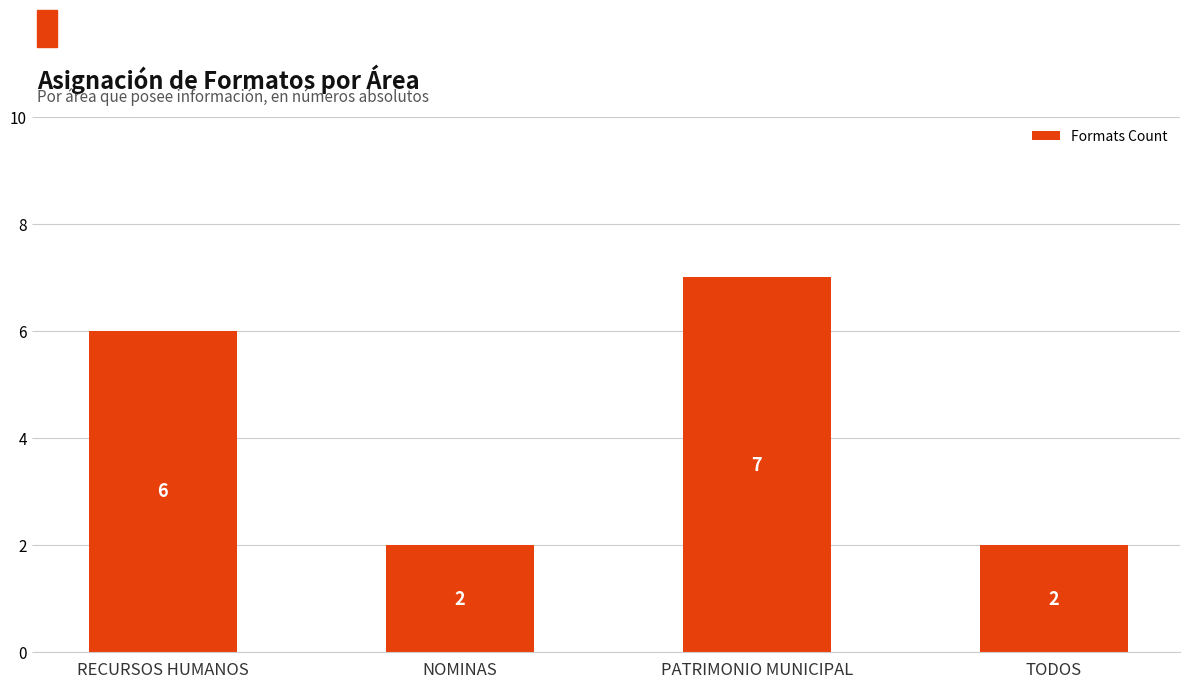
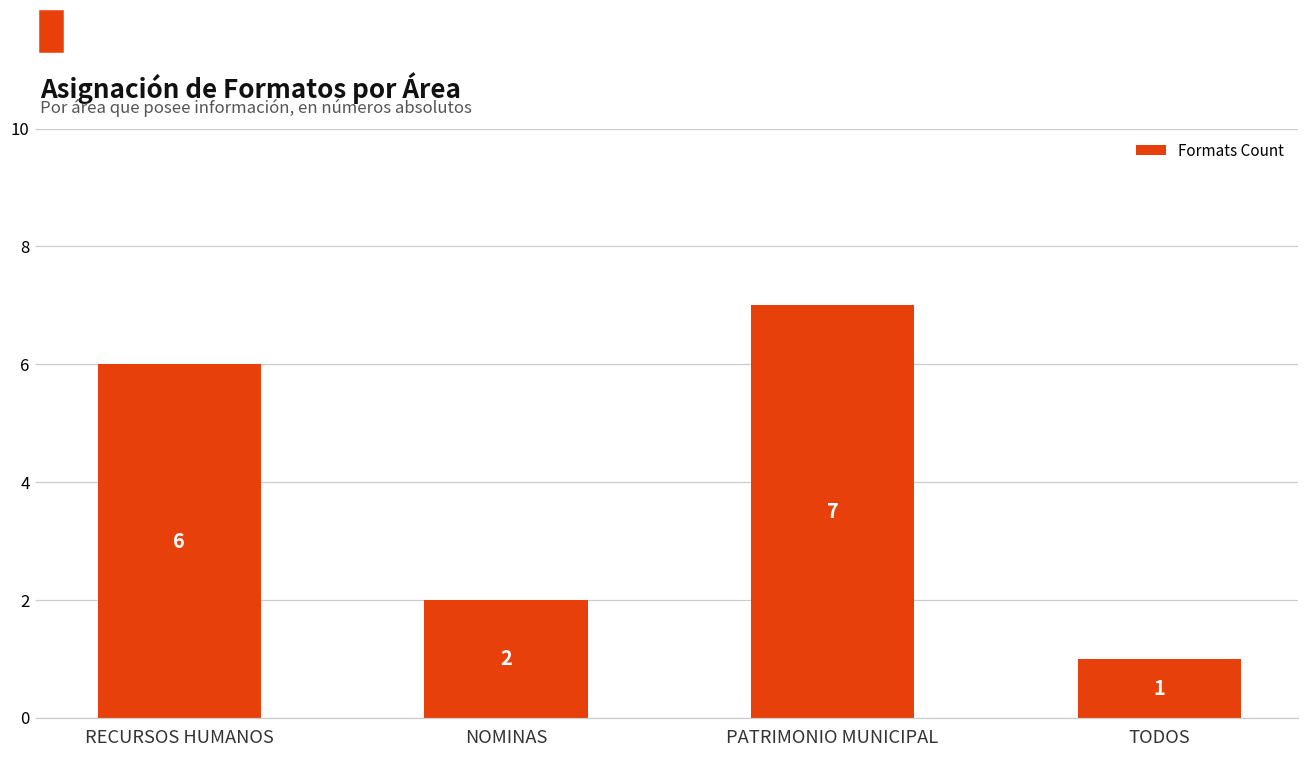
TODOS: 2 -> 1
